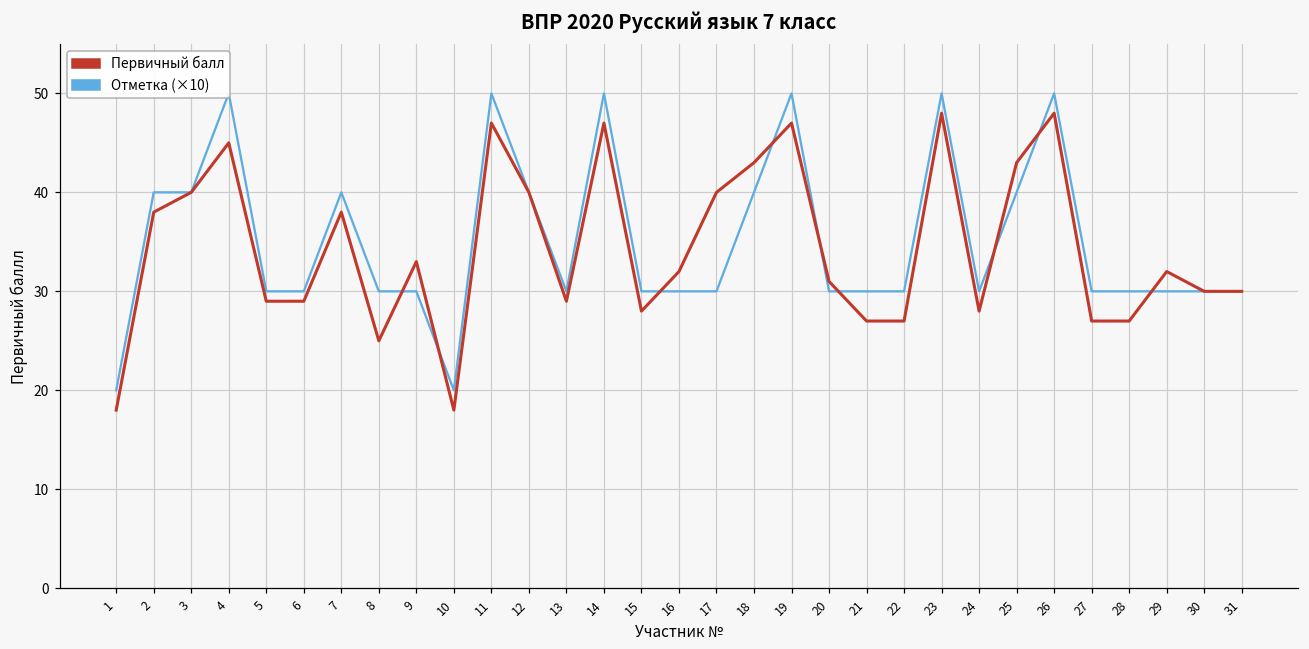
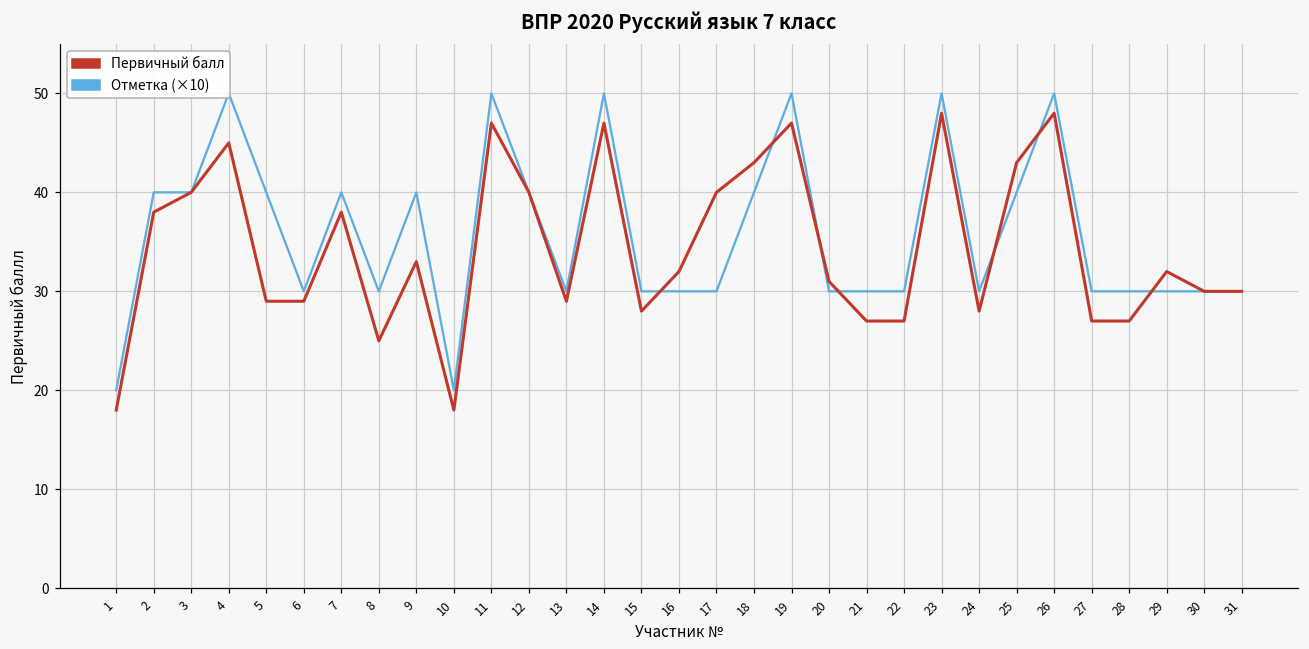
Отметка (×10), 5: 30 -> 40
Отметка (×10), 9: 30 -> 40
